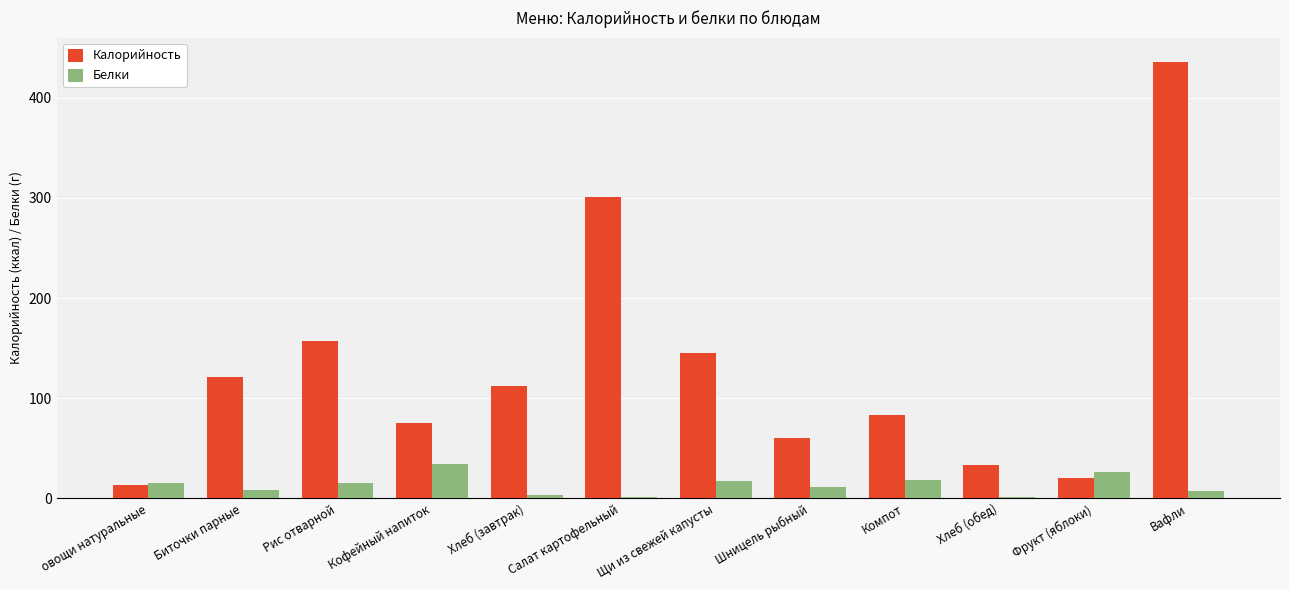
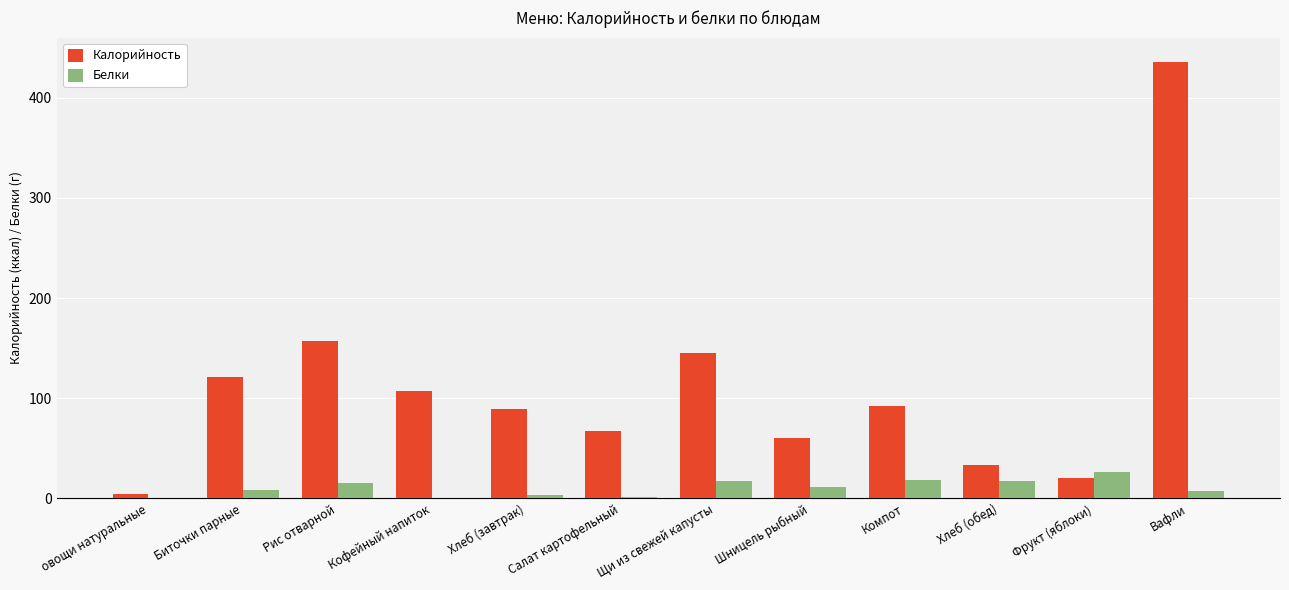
Калорийность, овощи натуральные: 13 -> 5
Белки, овощи натуральные: 16 -> 1
Калорийность, Кофейный напиток: 75 -> 107
Белки, Кофейный напиток: 35 -> 0
Калорийность, Хлеб (завтрак): 112 -> 89
Калорийность, Салат картофельный: 301 -> 68
Калорийность, Компот: 83 -> 92
Белки, Хлеб (обед): 2 -> 17
